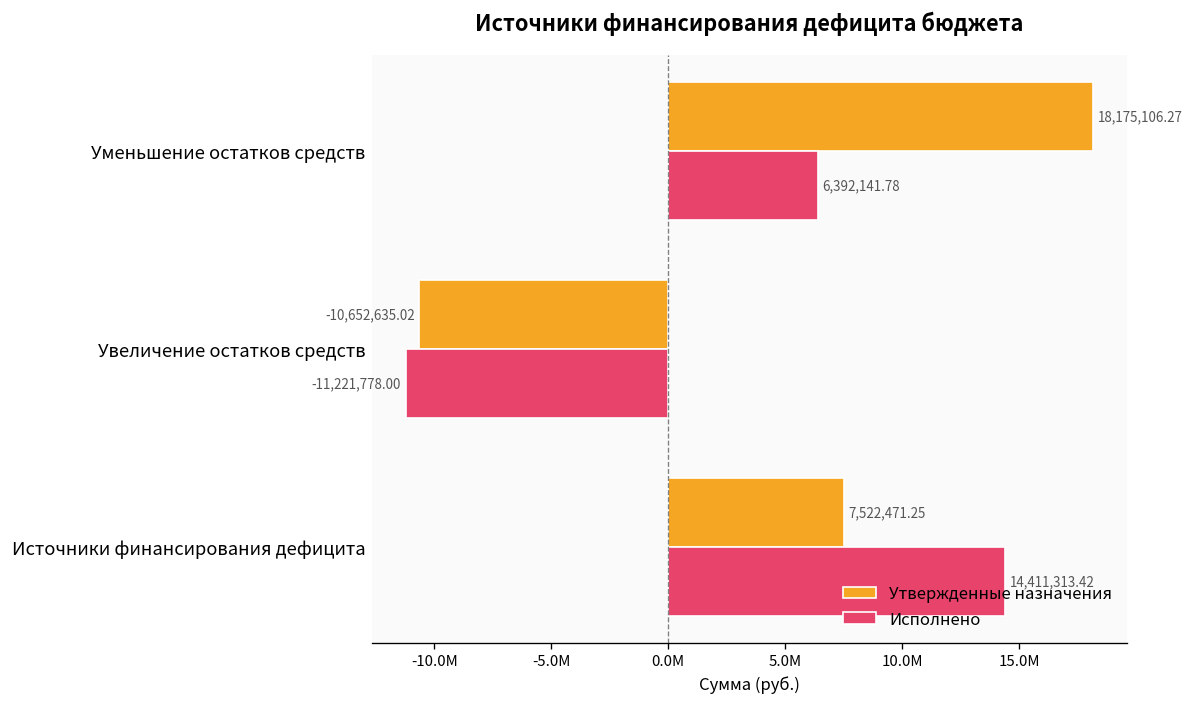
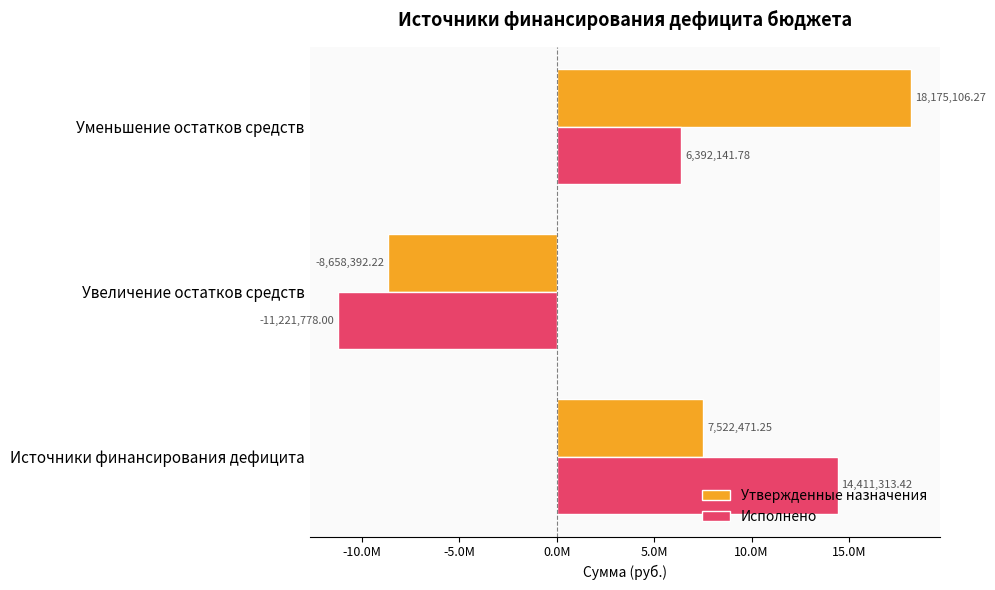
Утвержденные назначения, Увеличение остатков средств: -10,652,635.02 -> -8,658,392.22
